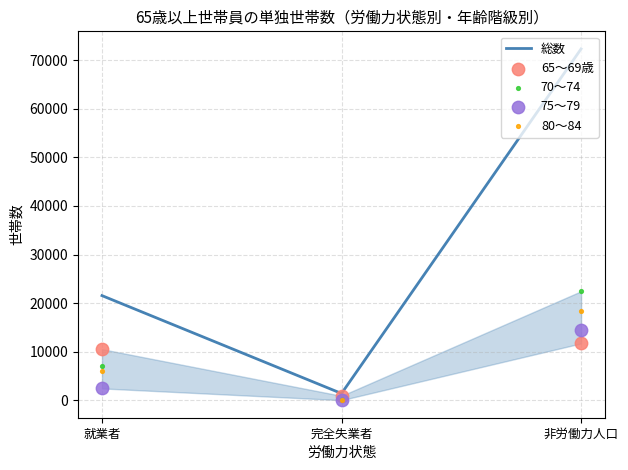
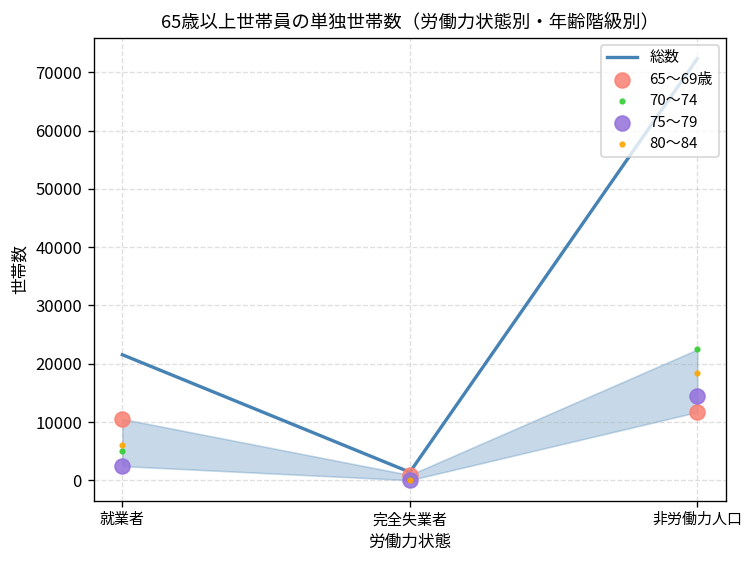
70～74, 就業者: 7000 -> 5000
